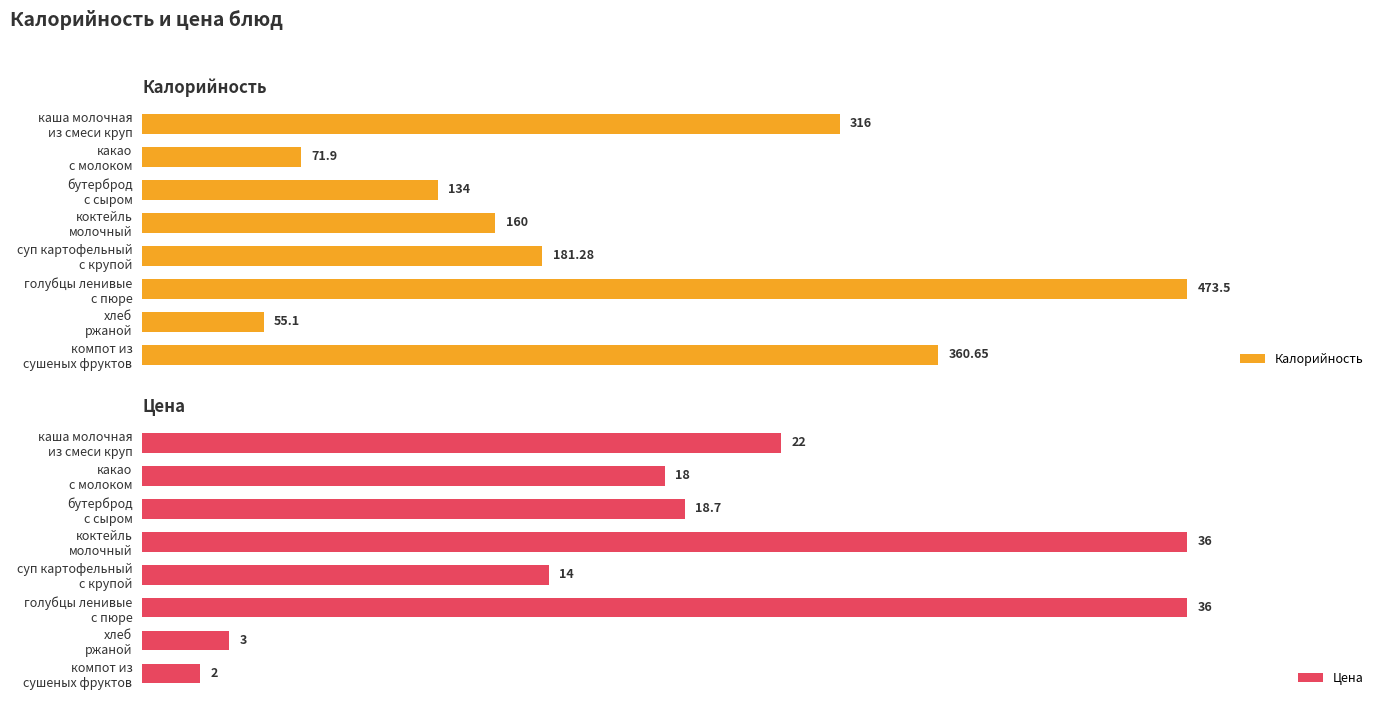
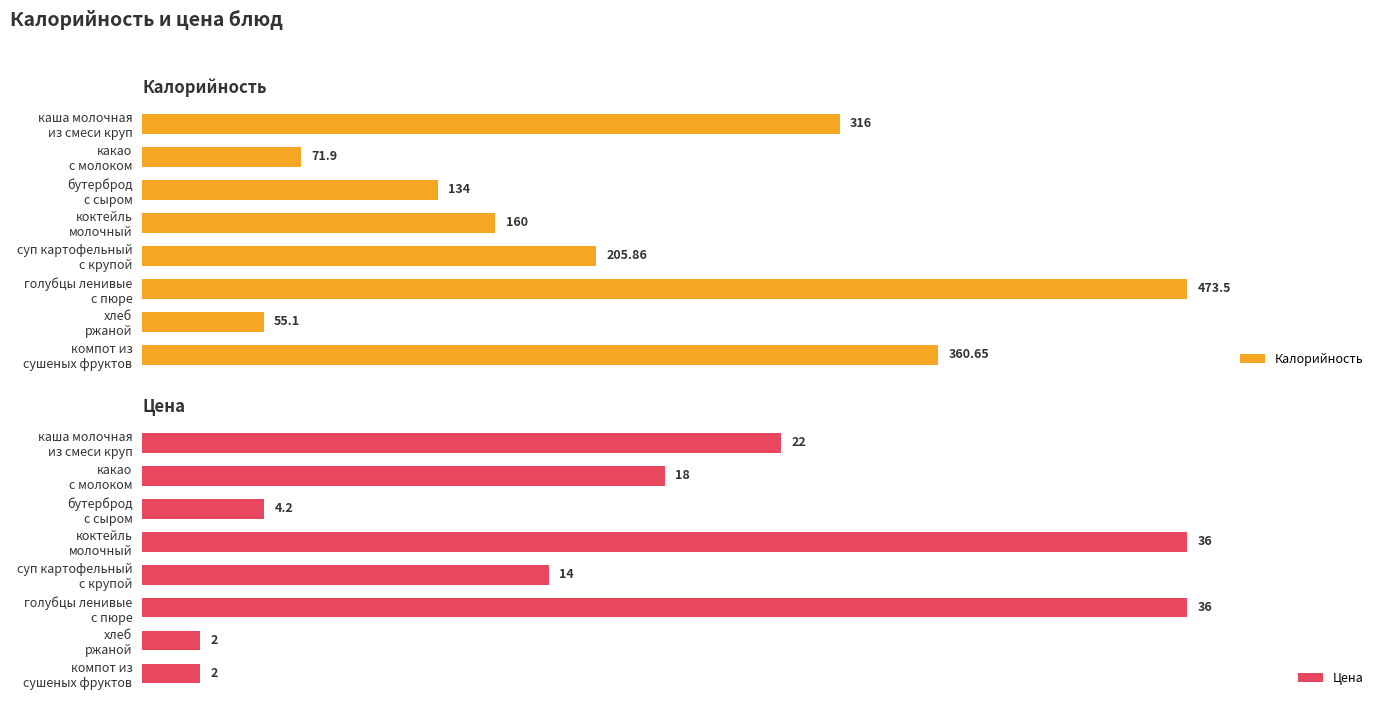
Калорийность, суп картофельный с крупой: 181.28 -> 205.86
Цена, бутерброд с сыром: 18.7 -> 4.2
Цена, хлеб ржаной: 3 -> 2
